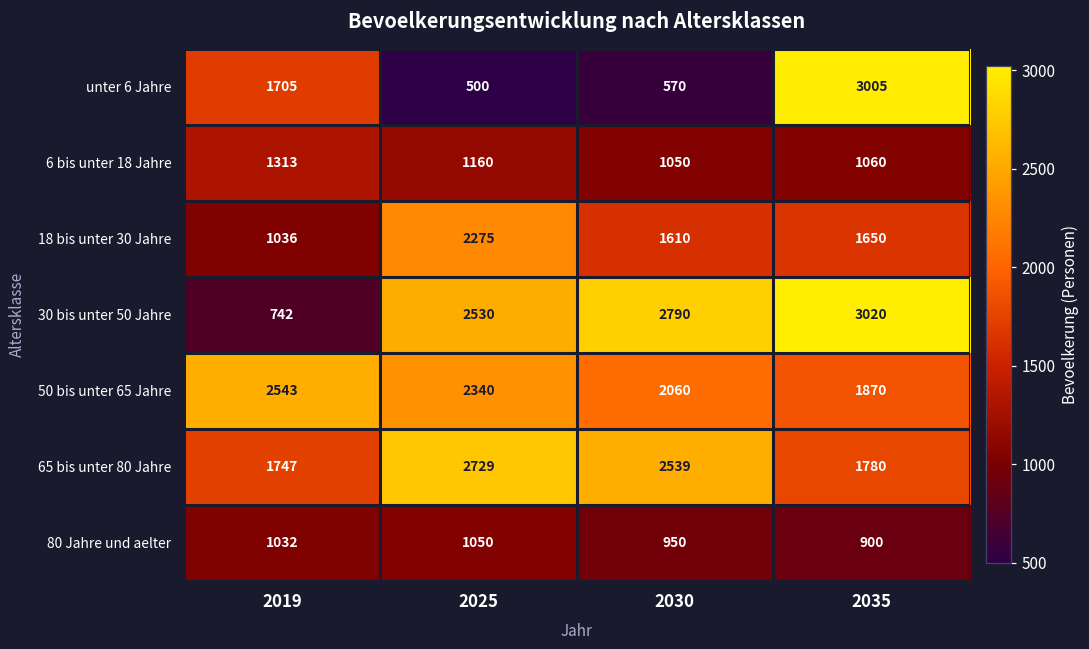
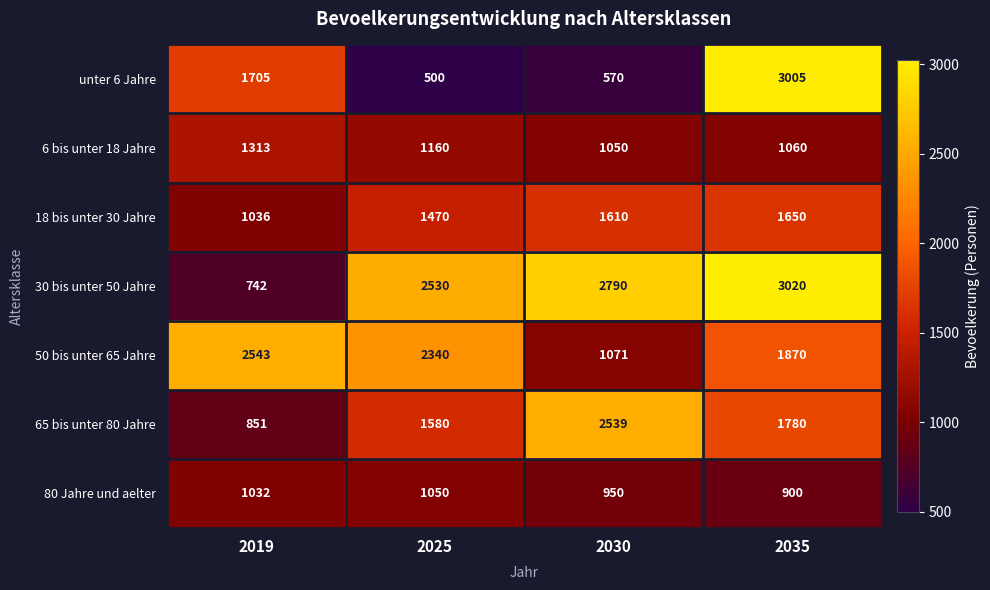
18 bis unter 30 Jahre, 2025: 2275 -> 1470
50 bis unter 65 Jahre, 2030: 2060 -> 1071
65 bis unter 80 Jahre, 2019: 1747 -> 851
65 bis unter 80 Jahre, 2025: 2729 -> 1580
